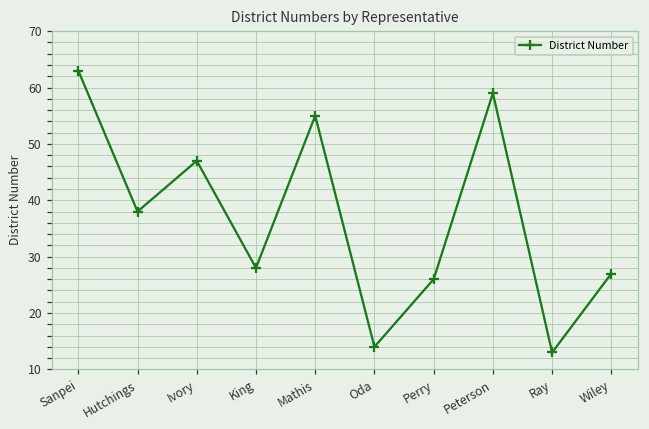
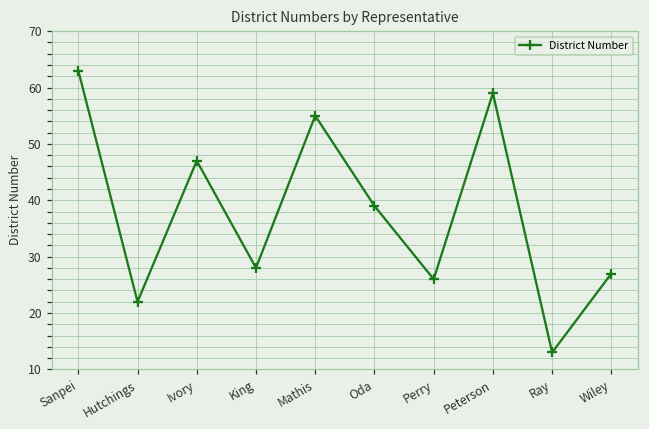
Hutchings: 38 -> 22
Oda: 14 -> 39
